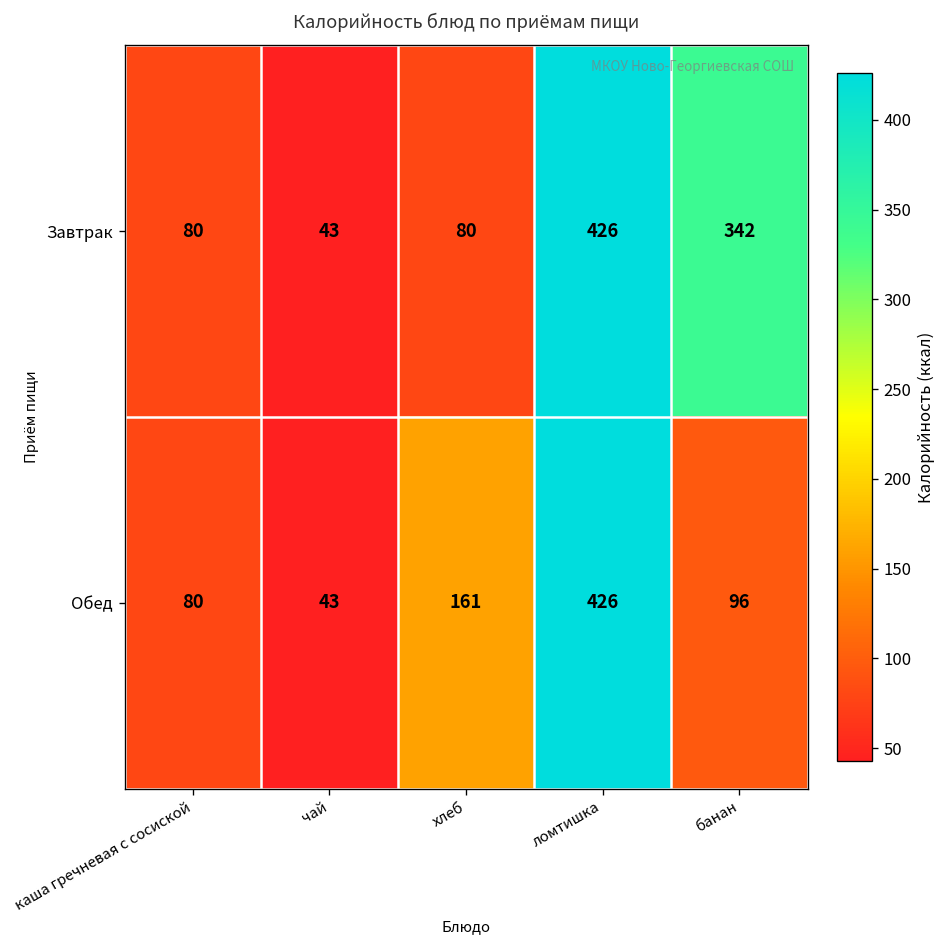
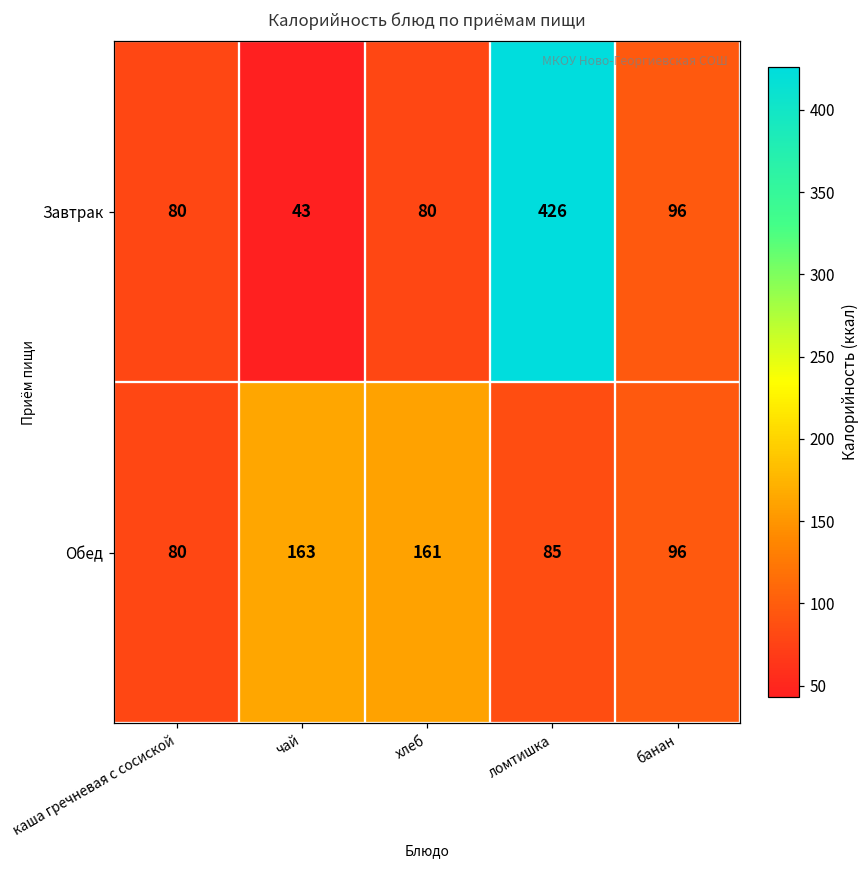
Завтрак, банан: 342 -> 96
Обед, чай: 43 -> 163
Обед, ломтишка: 426 -> 85
